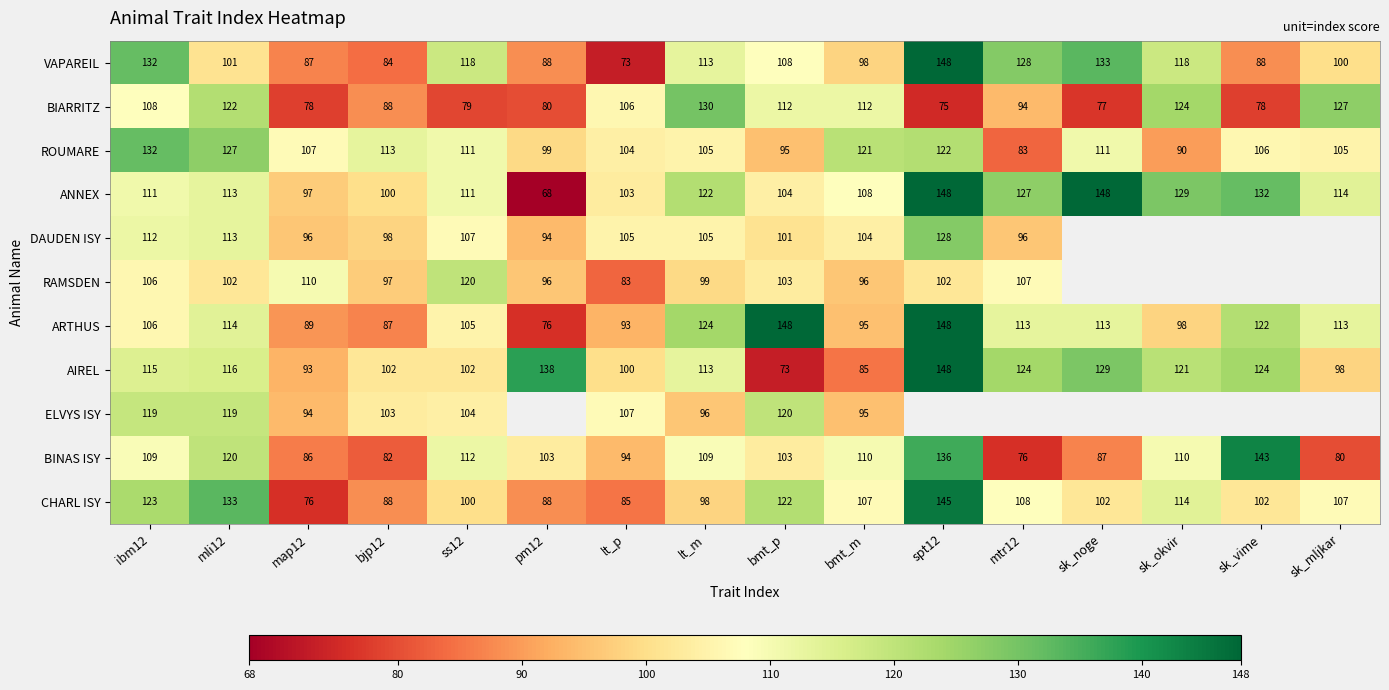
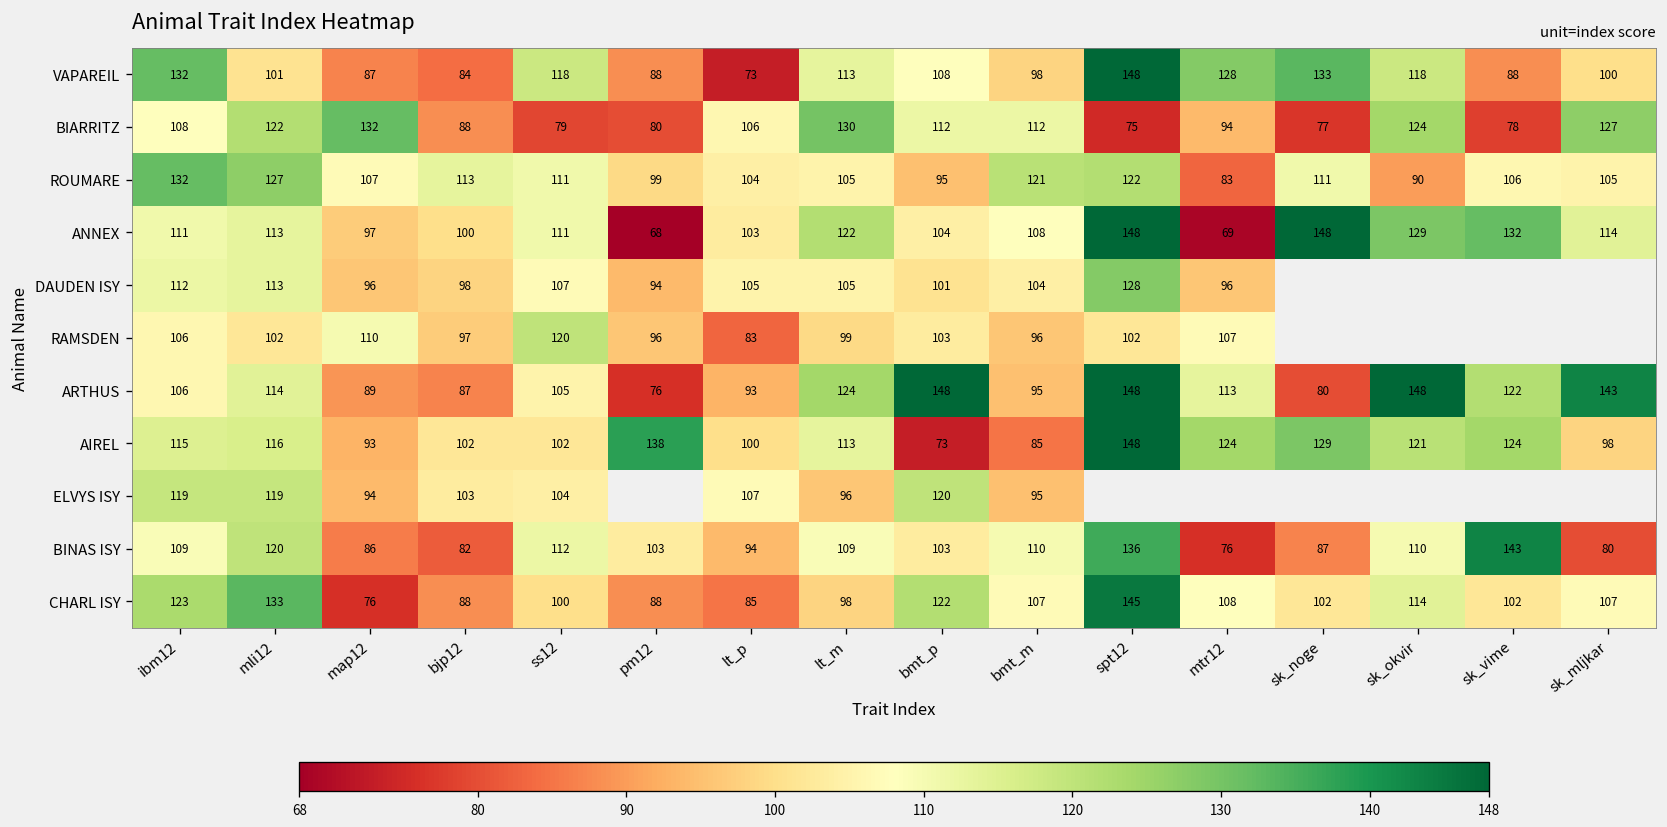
BIARRITZ, map12: 78 -> 132
ANNEX, mtr12: 127 -> 69
ARTHUS, sk_noge: 113 -> 80
ARTHUS, sk_okvir: 98 -> 148
ARTHUS, sk_mljkar: 113 -> 143
